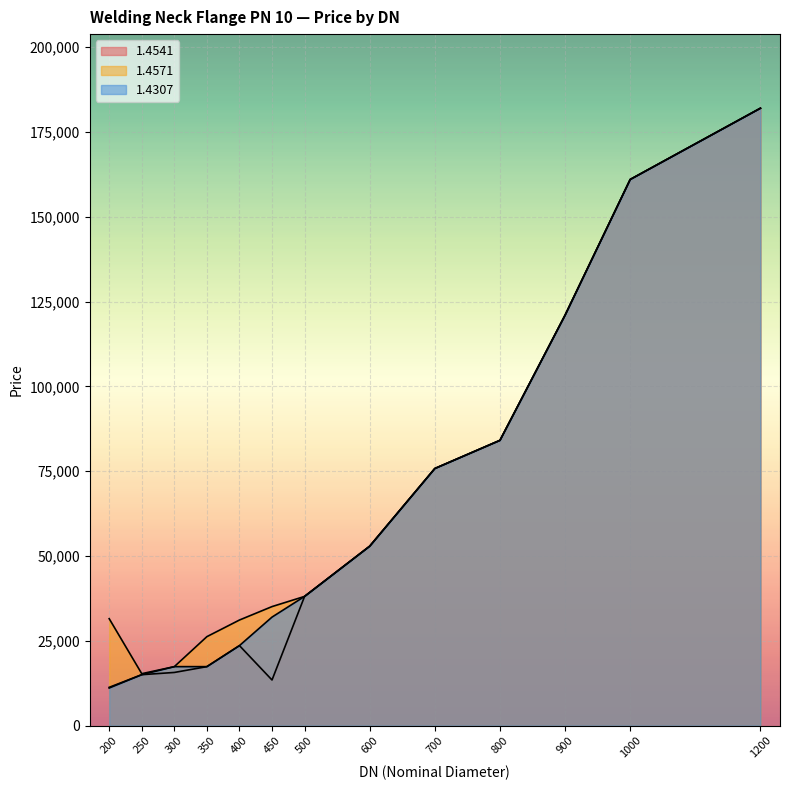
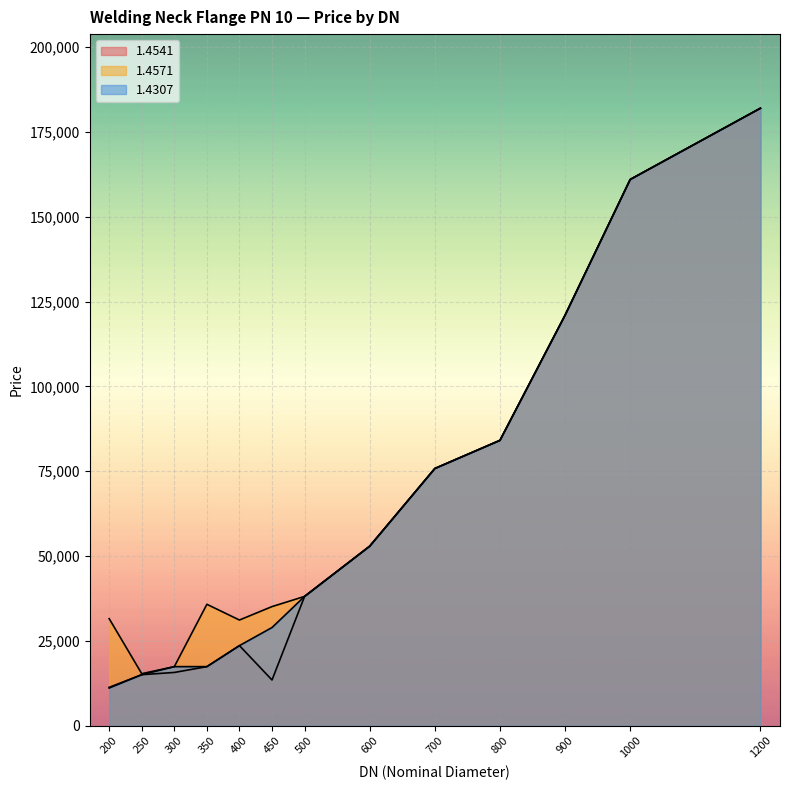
1.4571, 350: 26,000 -> 36,000
1.4307, 450: 32,000 -> 29,000
